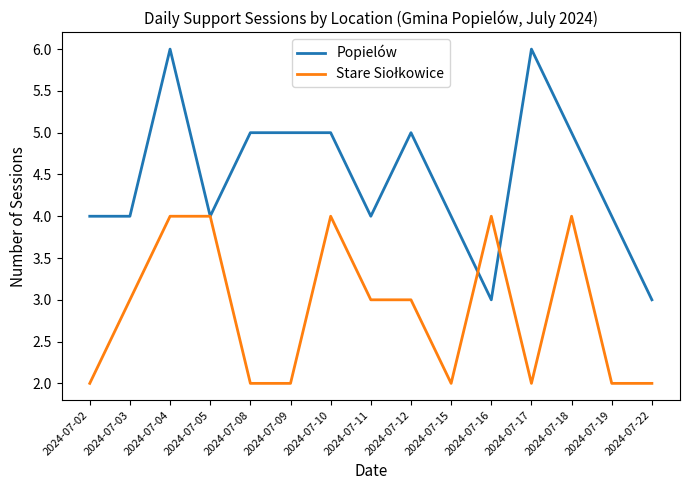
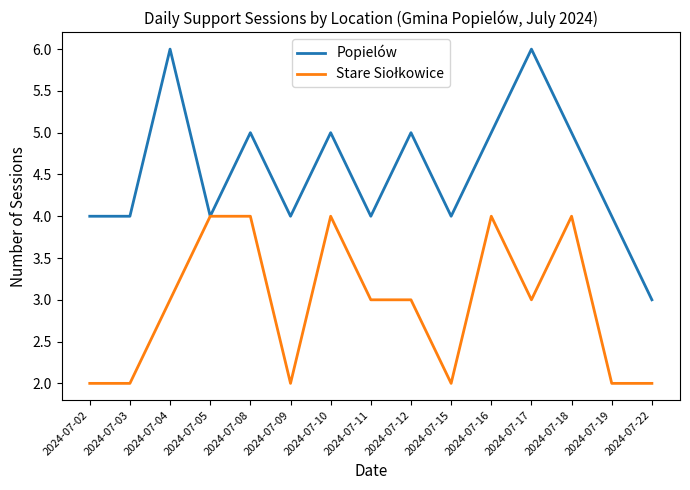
Stare Siołkowice, 2024-07-03: 3 -> 2
Stare Siołkowice, 2024-07-04: 4 -> 3
Stare Siołkowice, 2024-07-08: 2 -> 4
Popielów, 2024-07-09: 5 -> 4
Popielów, 2024-07-16: 3 -> 5
Stare Siołkowice, 2024-07-17: 2 -> 3
